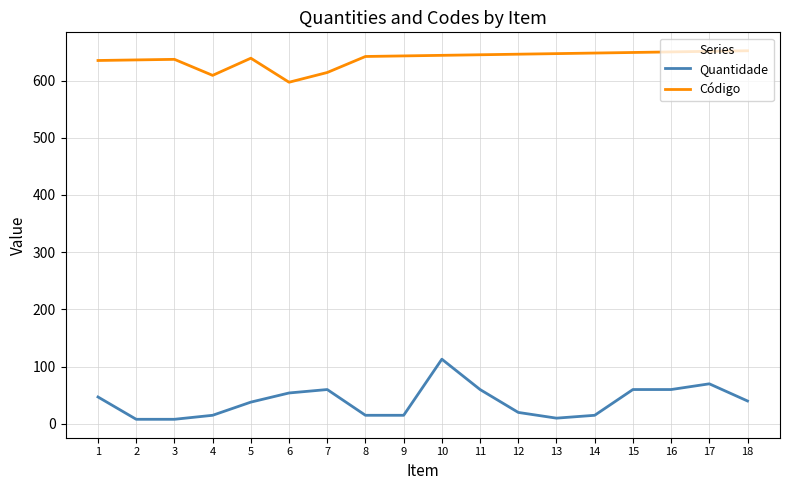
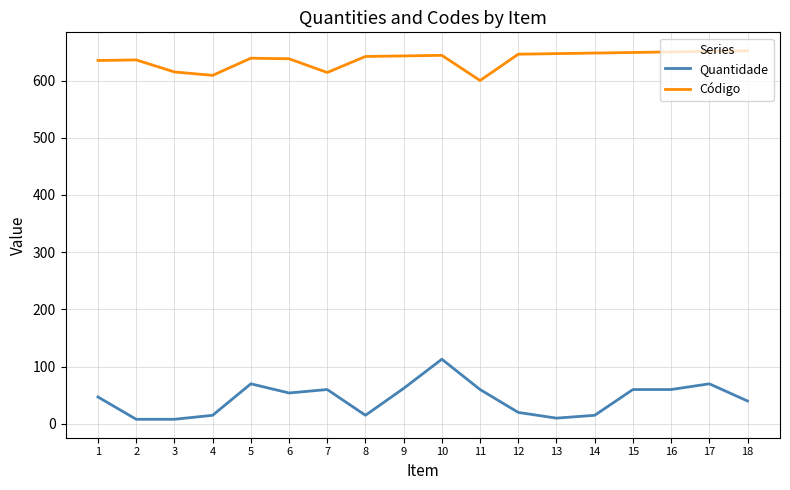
Código, 3: 640 -> 620
Quantidade, 5: 40 -> 70
Código, 6: 600 -> 640
Quantidade, 9: 20 -> 60
Código, 11: 650 -> 600
